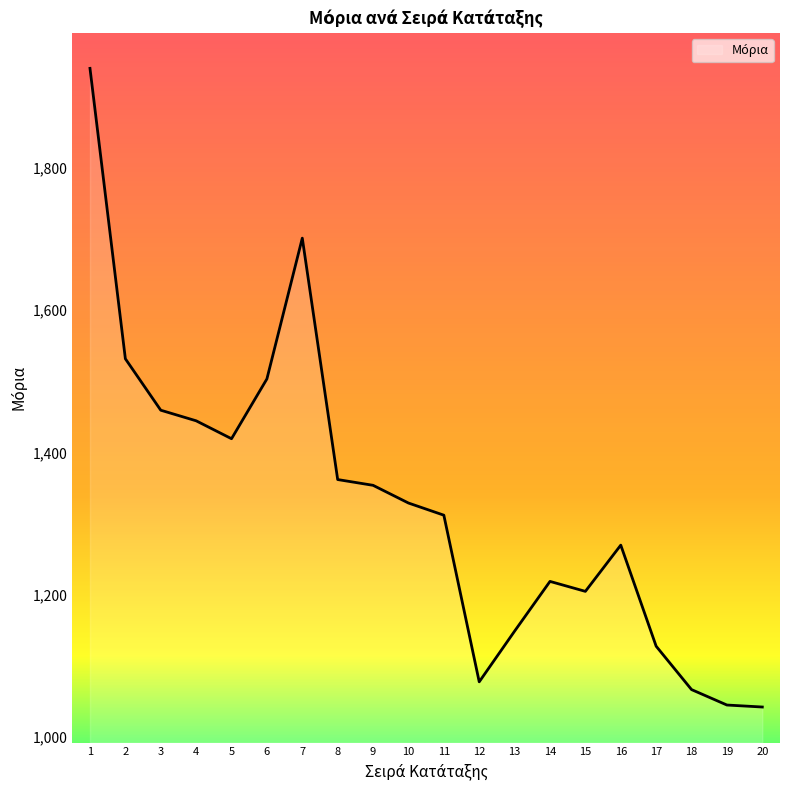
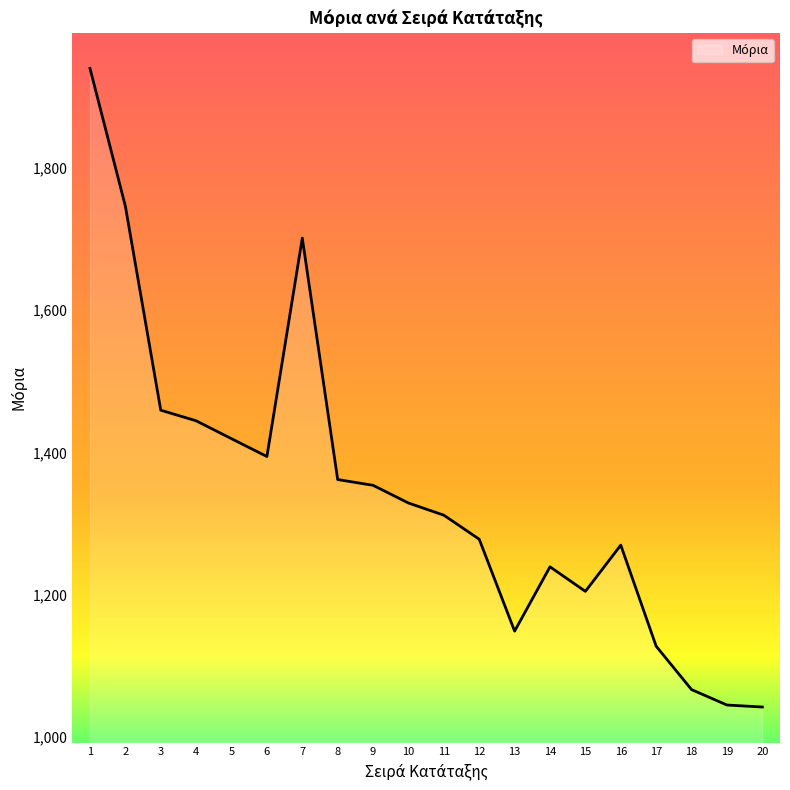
2: 1,530 -> 1,750
6: 1,500 -> 1,390
12: 1,080 -> 1,280
14: 1,220 -> 1,240
